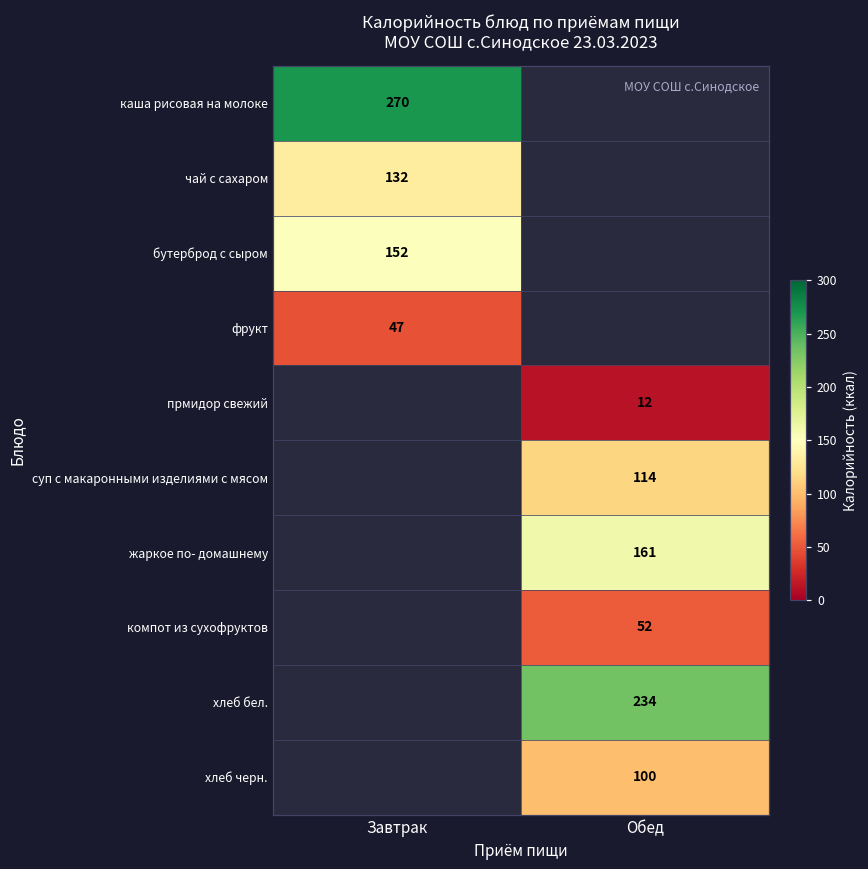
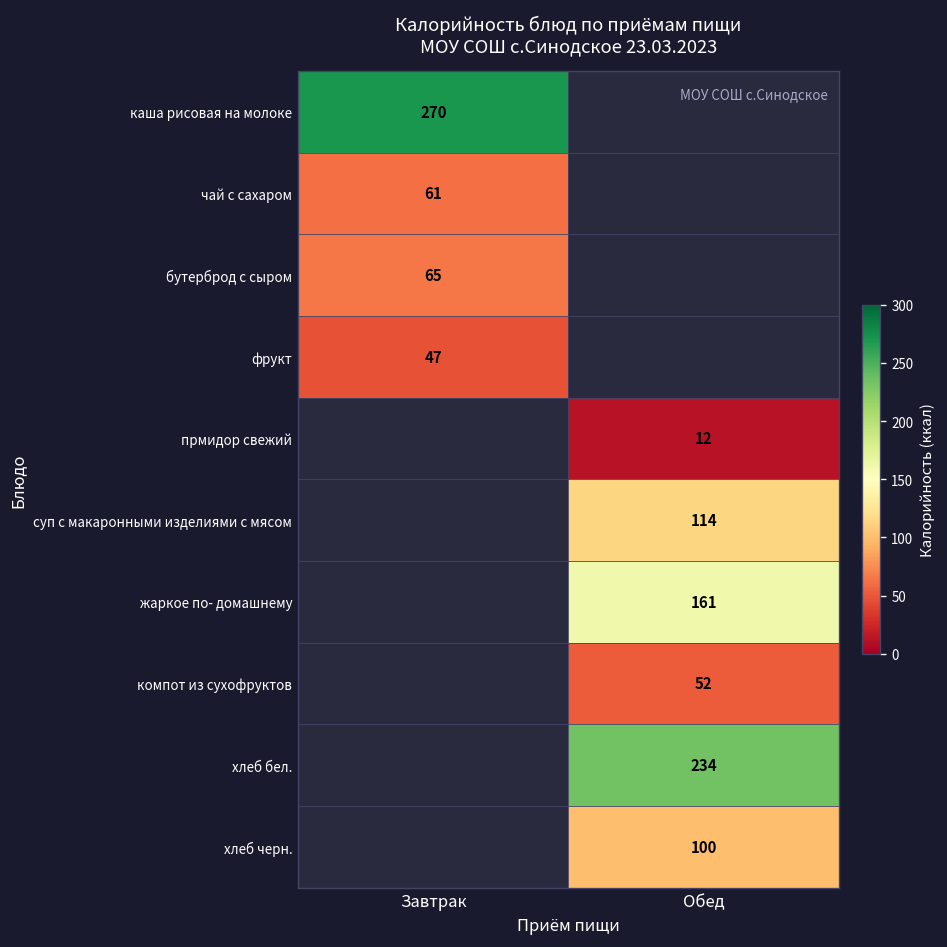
чай с сахаром, Завтрак: 132 -> 61
бутерброд с сыром, Завтрак: 152 -> 65
